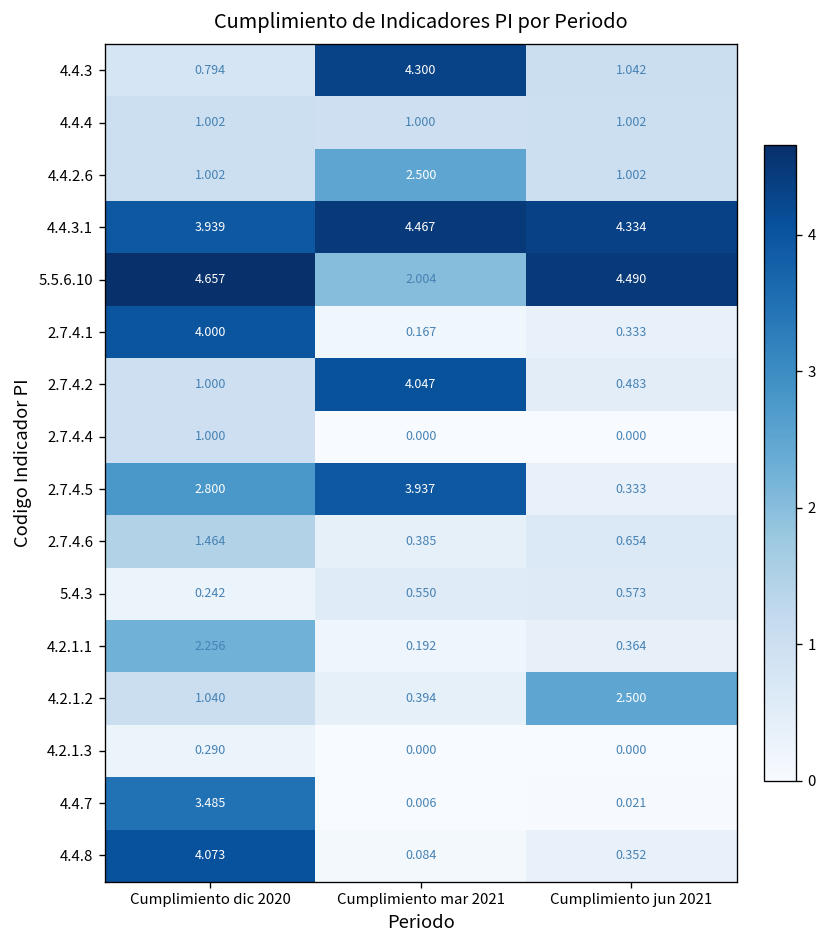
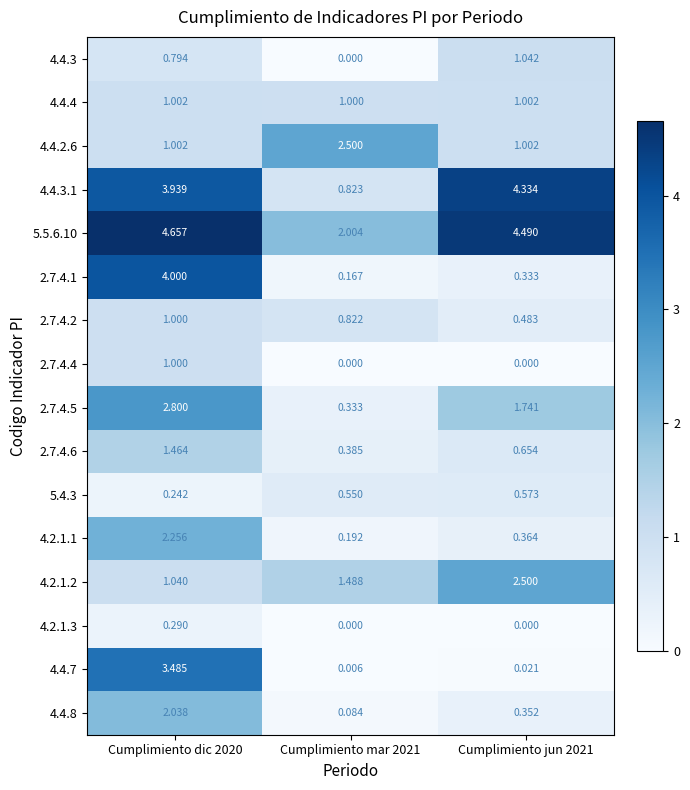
4.4.3, Cumplimiento mar 2021: 4.300 -> 0.000
4.4.3.1, Cumplimiento mar 2021: 4.467 -> 0.823
2.7.4.2, Cumplimiento mar 2021: 4.047 -> 0.822
2.7.4.5, Cumplimiento mar 2021: 3.937 -> 0.333
2.7.4.5, Cumplimiento jun 2021: 0.333 -> 1.741
4.2.1.2, Cumplimiento mar 2021: 0.394 -> 1.488
4.4.8, Cumplimiento dic 2020: 4.073 -> 2.038
